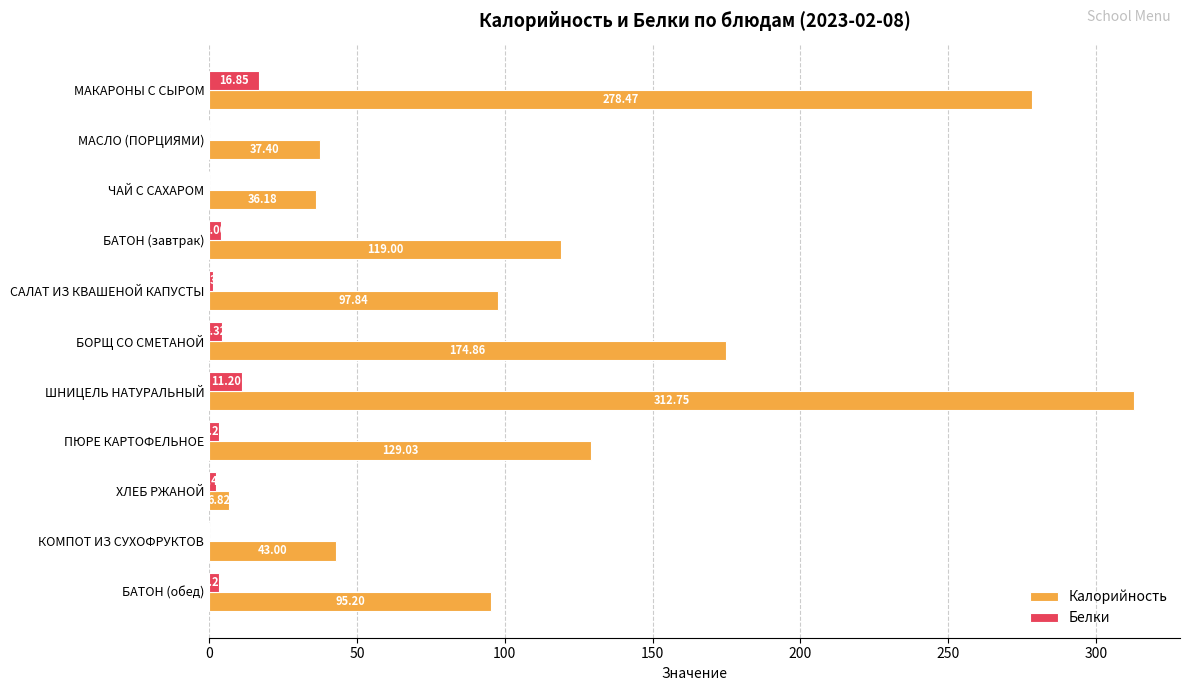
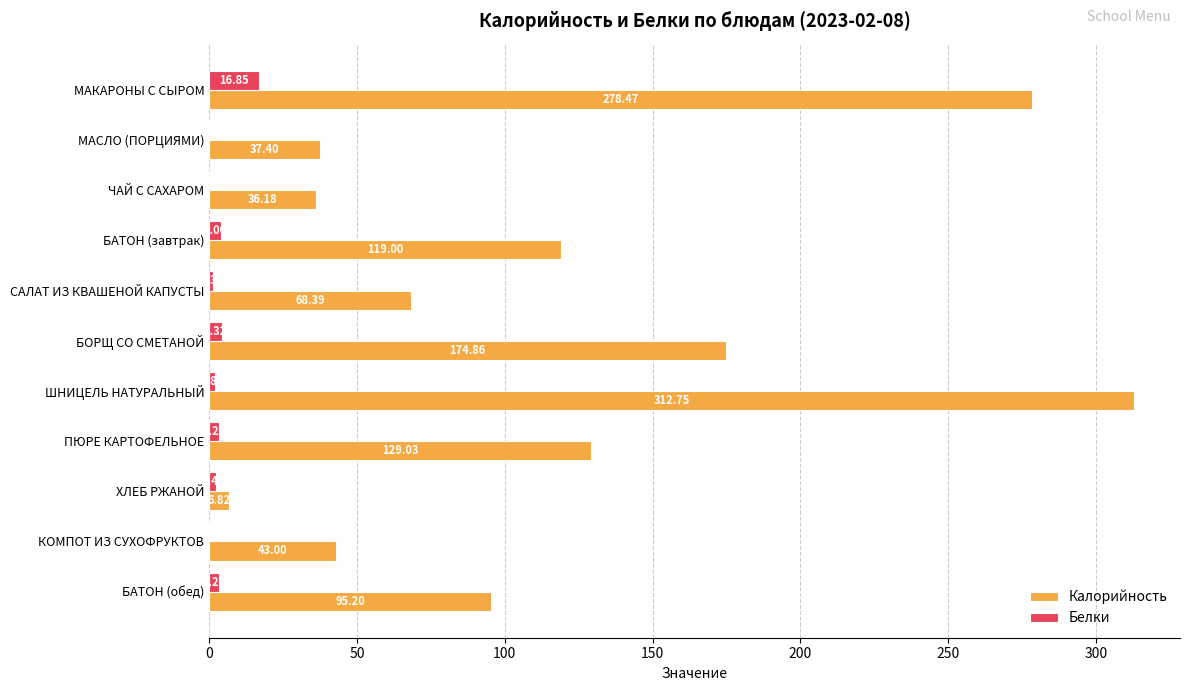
Калорийность, САЛАТ ИЗ КВАШЕНОЙ КАПУСТЫ: 97.84 -> 68.39
Белки, ШНИЦЕЛЬ НАТУРАЛЬНЫЙ: 11 -> 2
